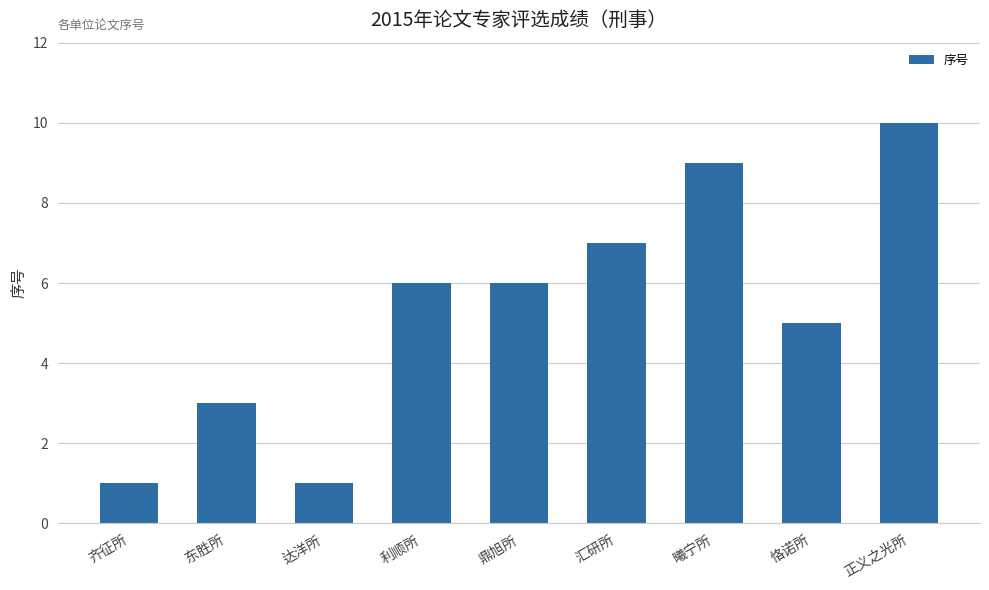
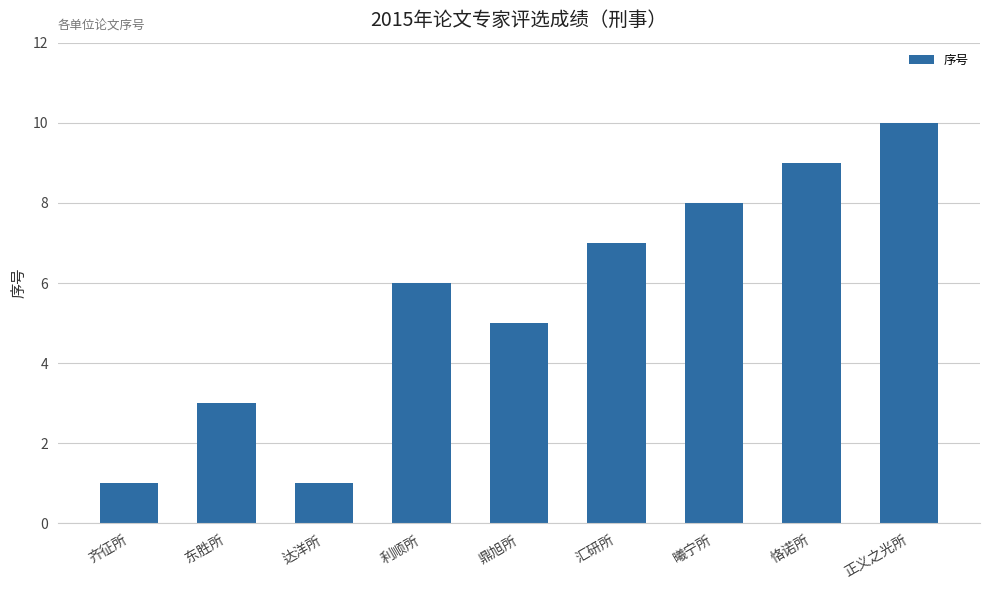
鼎旭所: 6 -> 5
曦宁所: 9 -> 8
恪诺所: 5 -> 9
